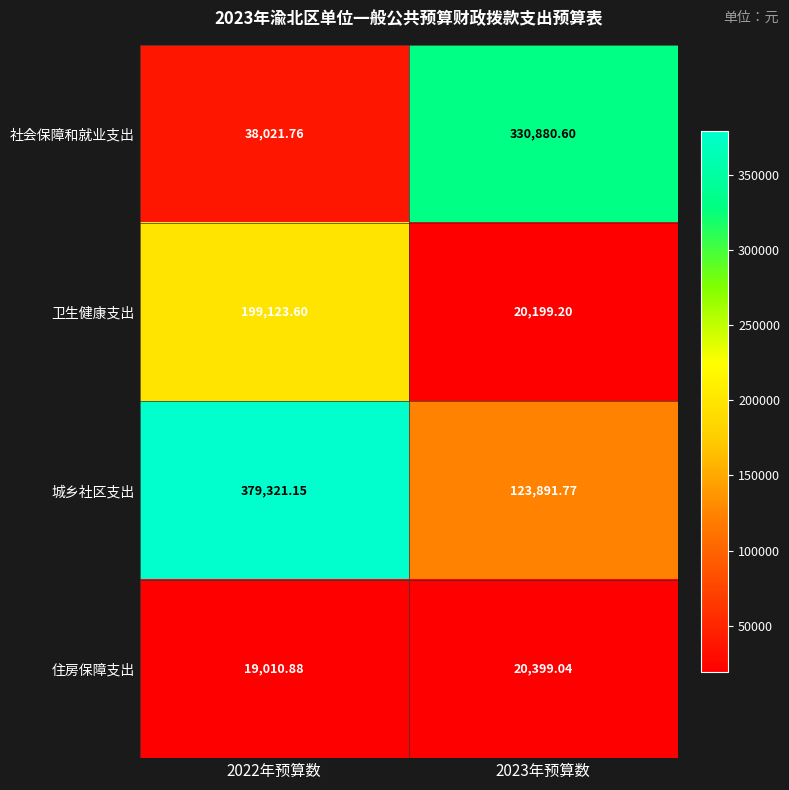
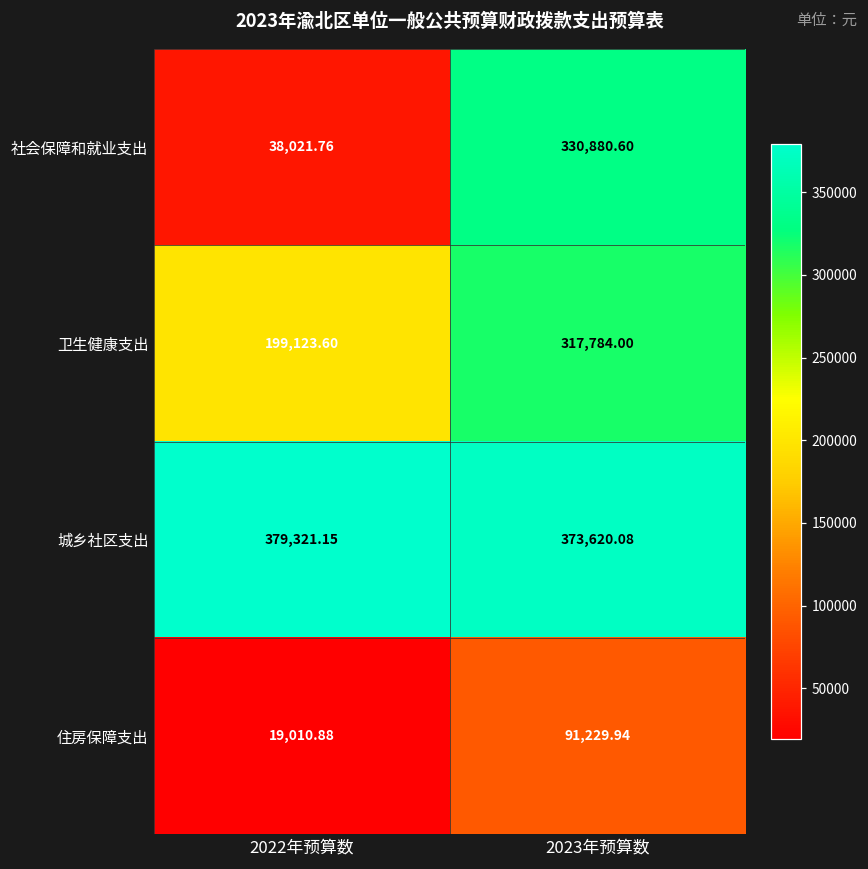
卫生健康支出, 2023年预算数: 20,199.20 -> 317,784.00
城乡社区支出, 2023年预算数: 123,891.77 -> 373,620.08
住房保障支出, 2023年预算数: 20,399.04 -> 91,229.94
